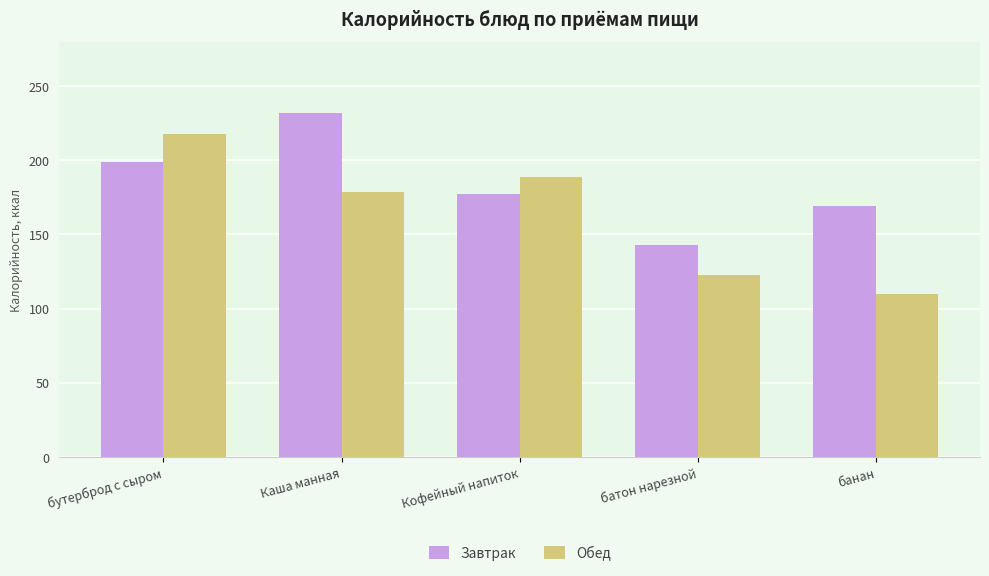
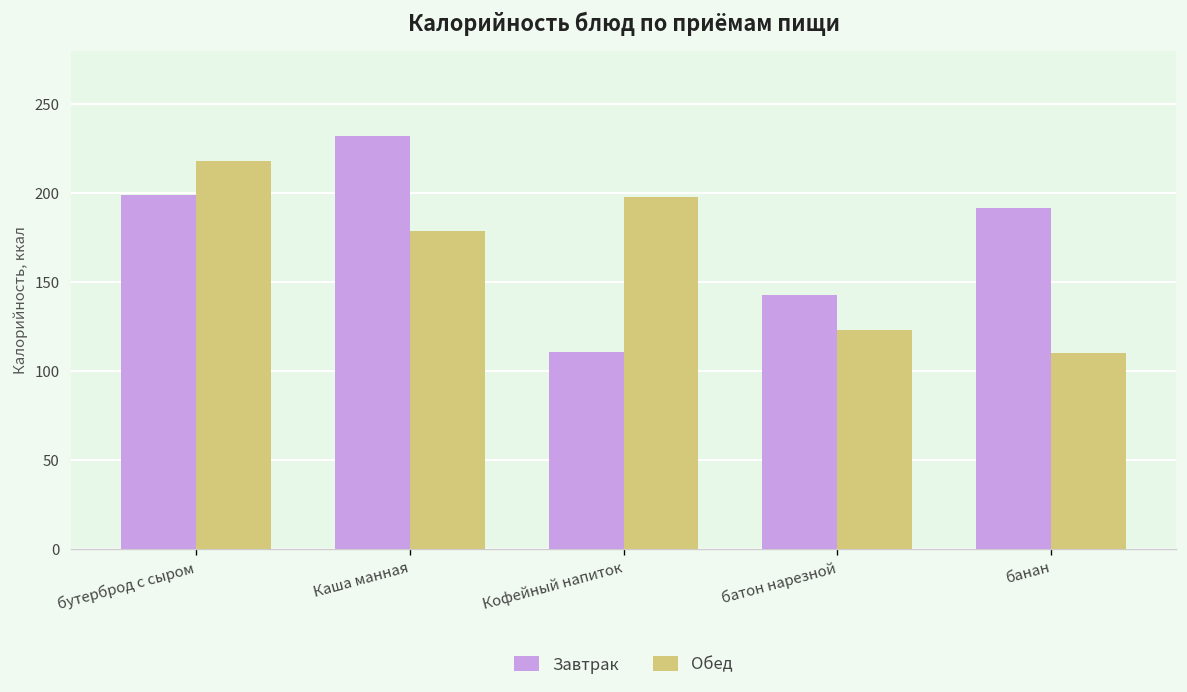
Завтрак, Кофейный напиток: 177 -> 111
Обед, Кофейный напиток: 189 -> 198
Завтрак, банан: 169 -> 192
